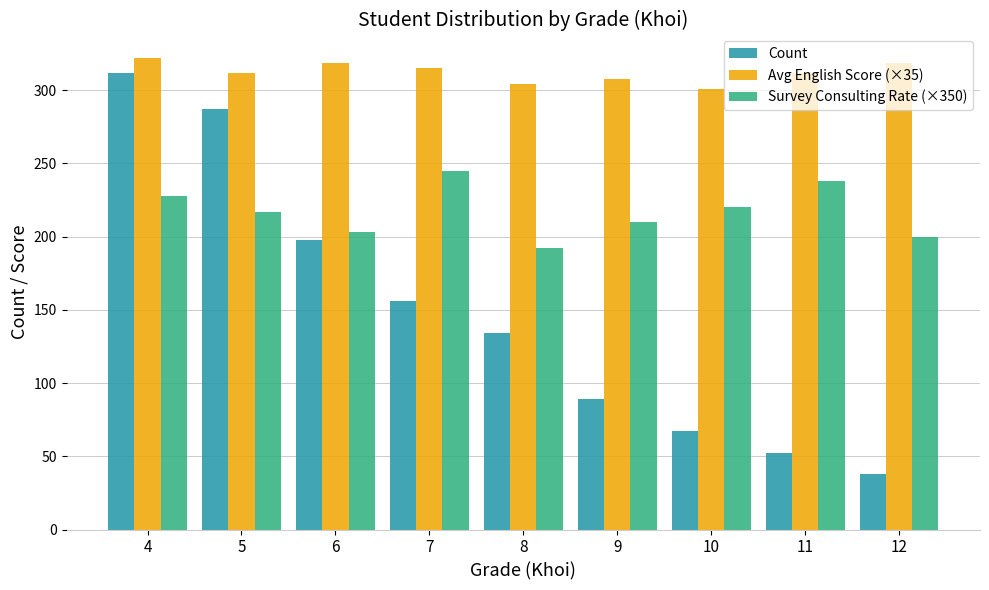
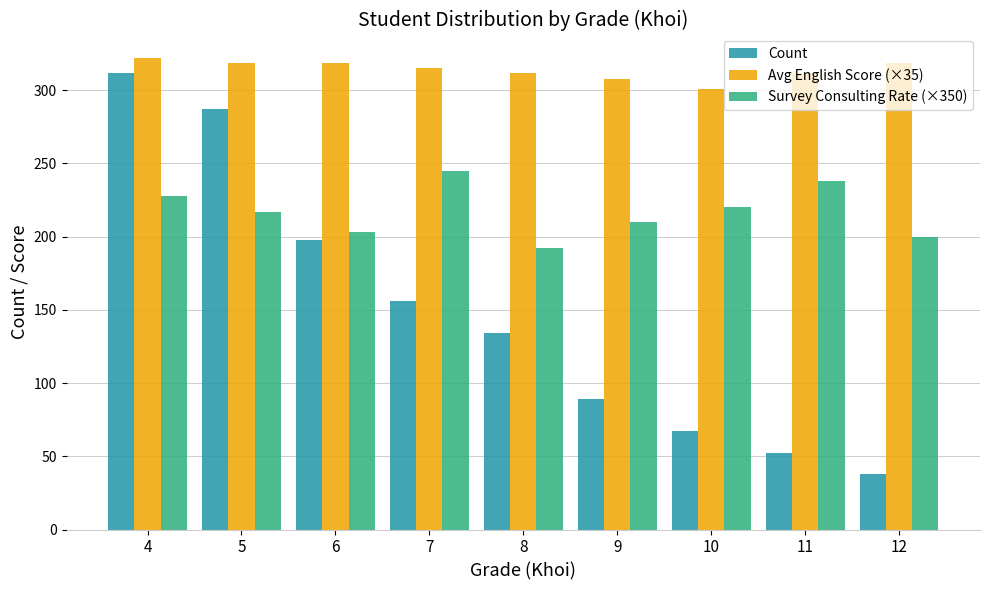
Avg English Score (×35), 5: 312 -> 319
Avg English Score (×35), 8: 305 -> 312
